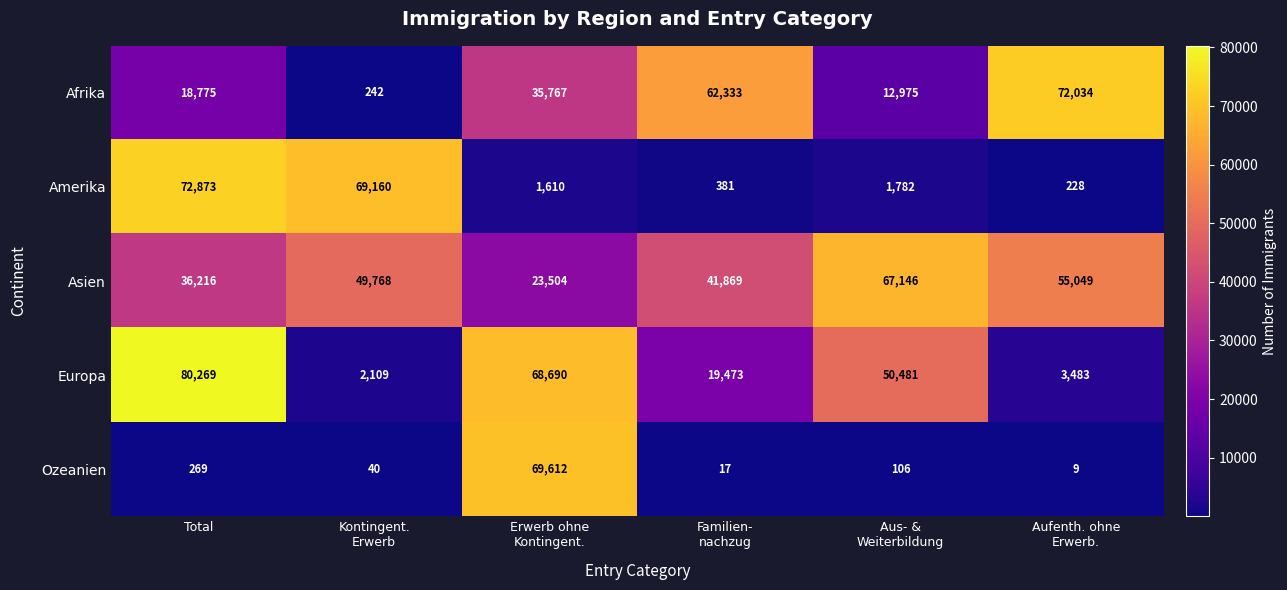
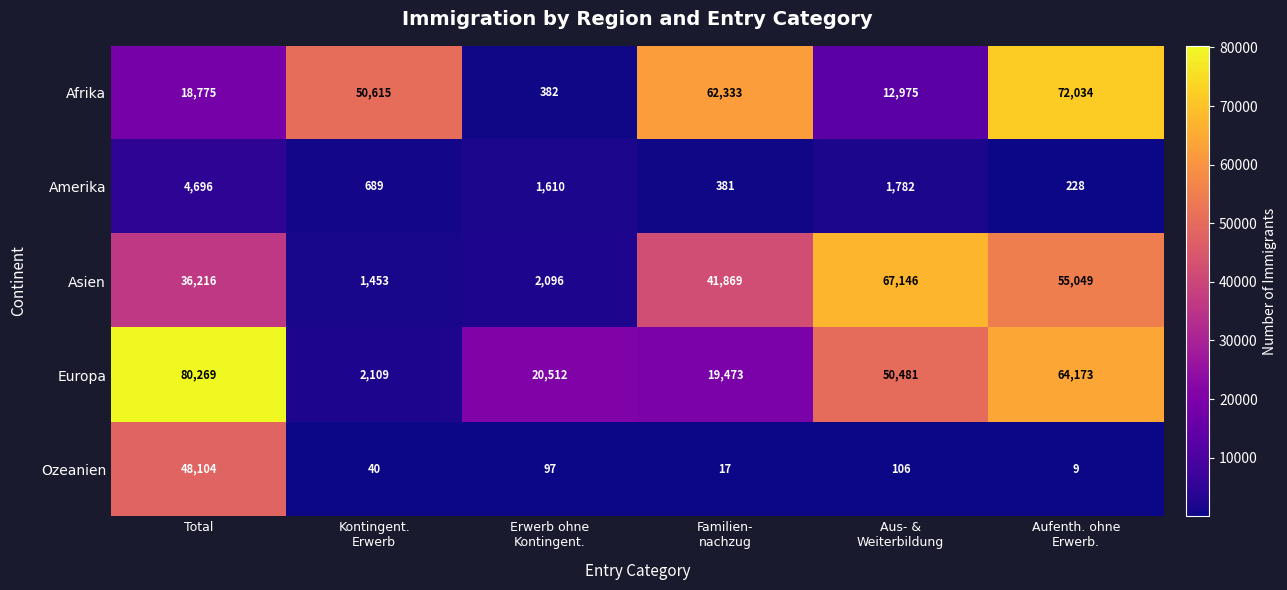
Afrika, Kontingent. Erwerb: 242 -> 50,615
Afrika, Erwerb ohne Kontingent.: 35,767 -> 382
Amerika, Total: 72,873 -> 4,696
Amerika, Kontingent. Erwerb: 69,160 -> 689
Asien, Kontingent. Erwerb: 49,768 -> 1,453
Asien, Erwerb ohne Kontingent.: 23,504 -> 2,096
Europa, Erwerb ohne Kontingent.: 68,690 -> 20,512
Europa, Aufenth. ohne Erwerb.: 3,483 -> 64,173
Ozeanien, Total: 269 -> 48,104
Ozeanien, Erwerb ohne Kontingent.: 69,612 -> 97
